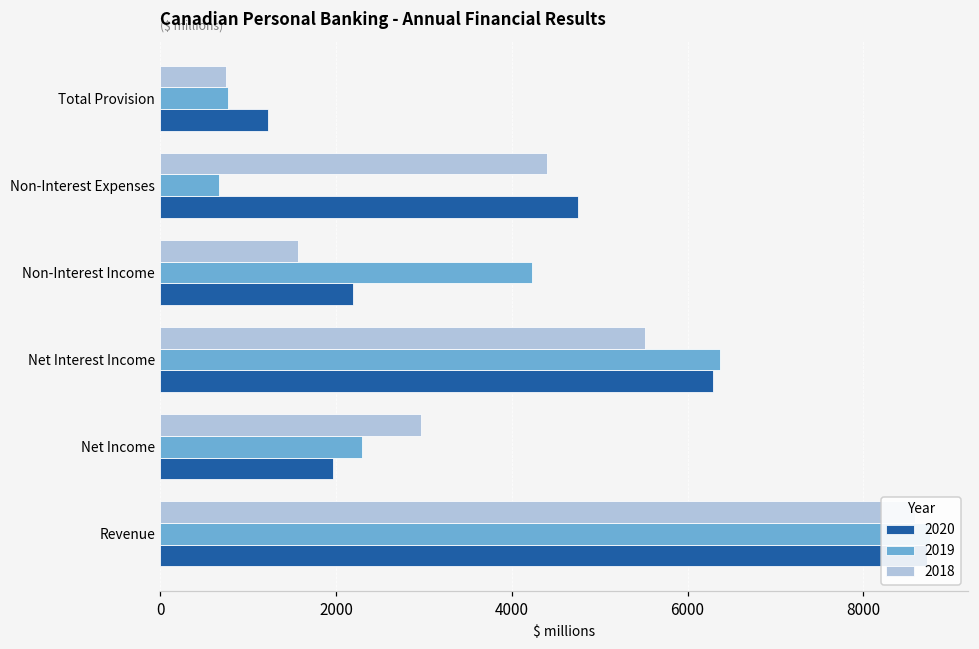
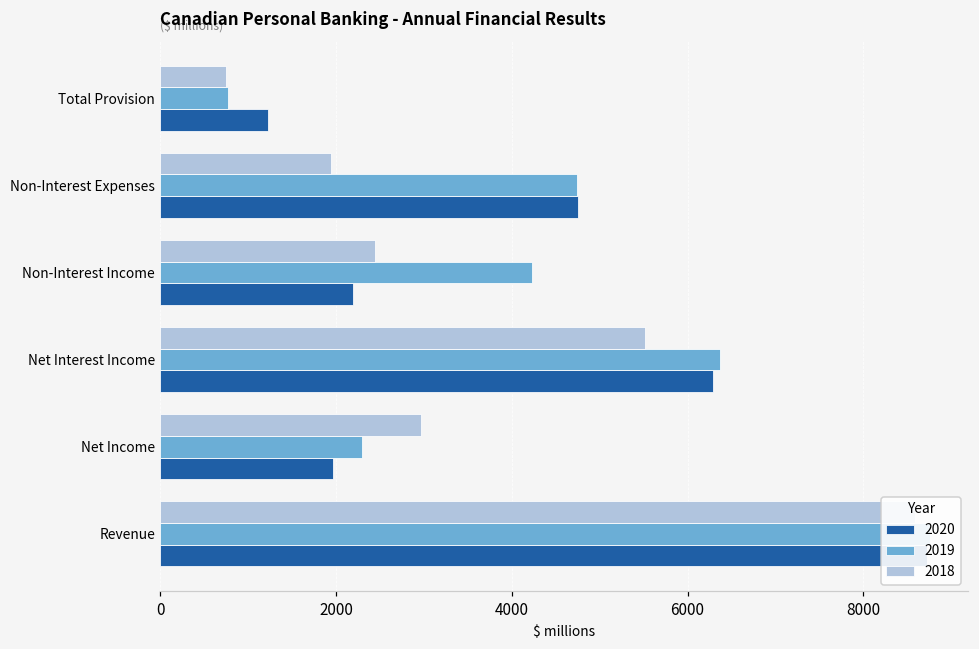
2018, Non-Interest Expenses: 4400 -> 1900
2019, Non-Interest Expenses: 700 -> 4700
2018, Non-Interest Income: 1600 -> 2400
